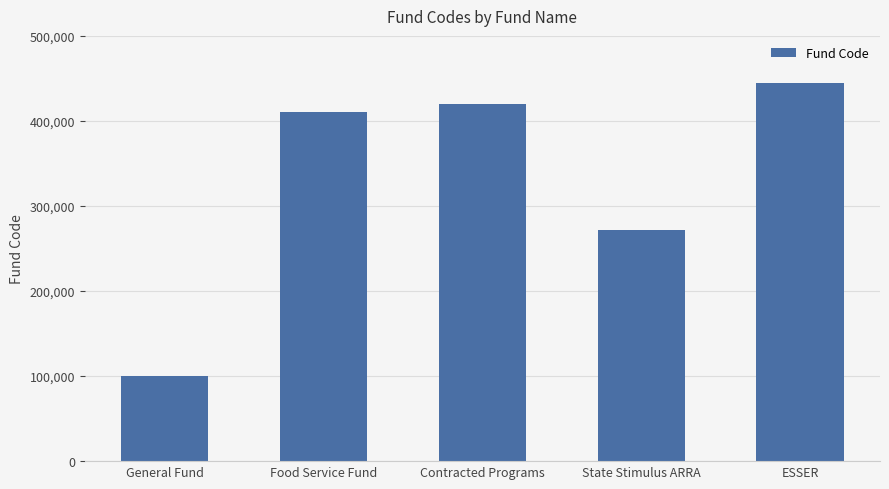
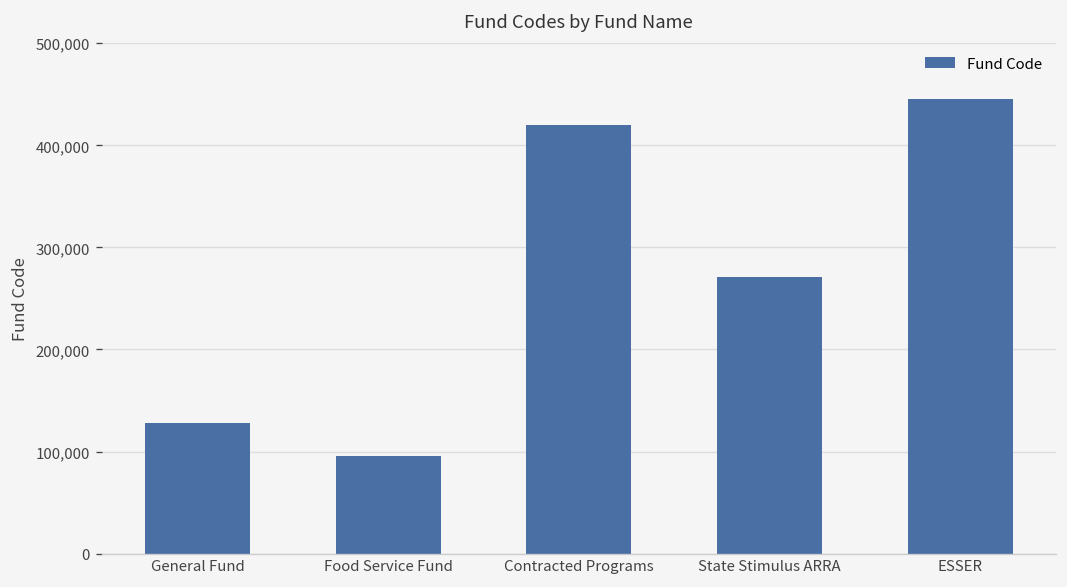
General Fund: 100,000 -> 130,000
Food Service Fund: 410,000 -> 100,000
